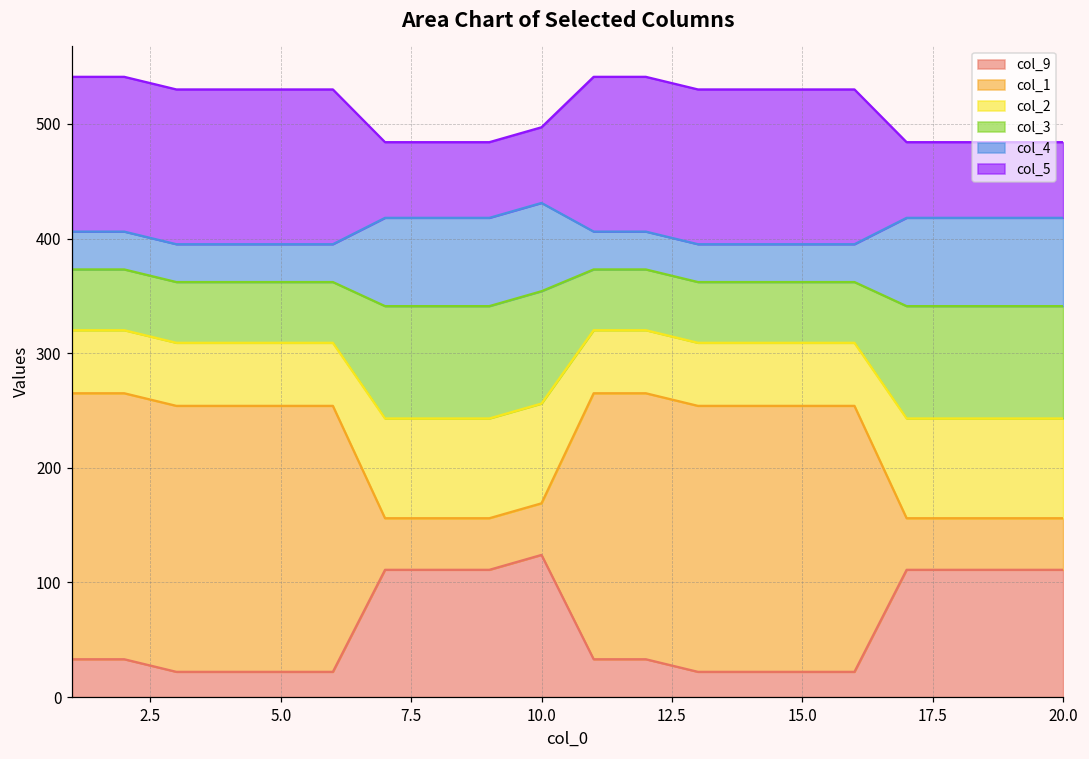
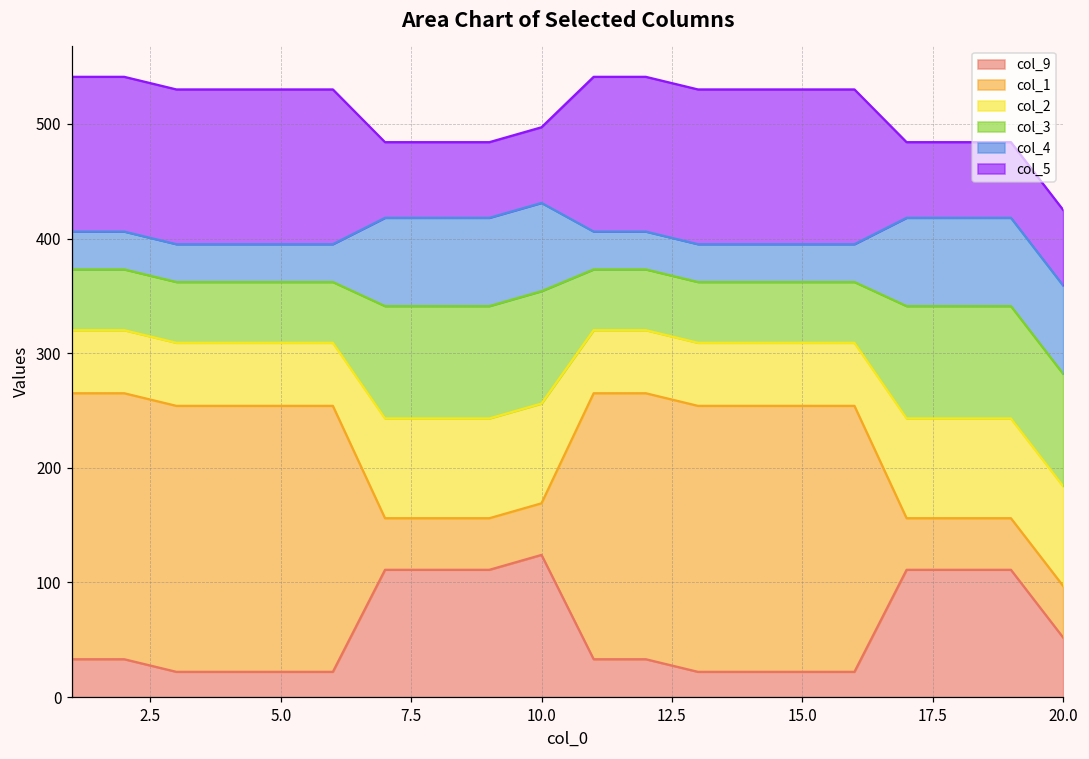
col_9, 20.0: 111 -> 52
